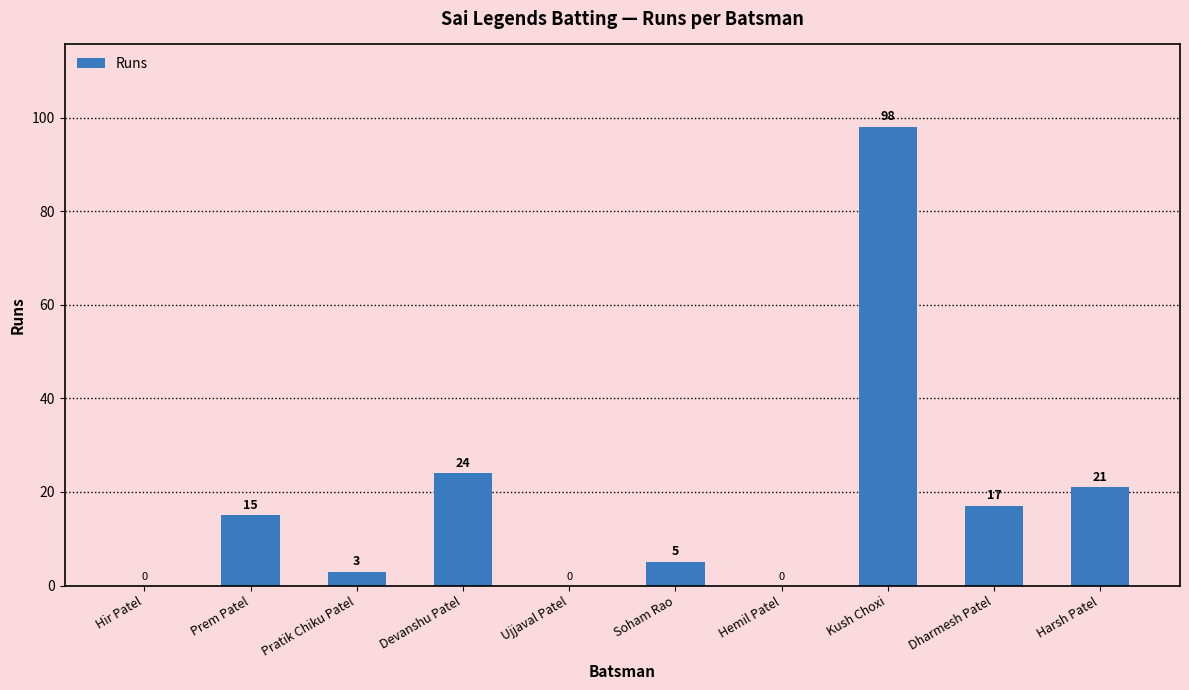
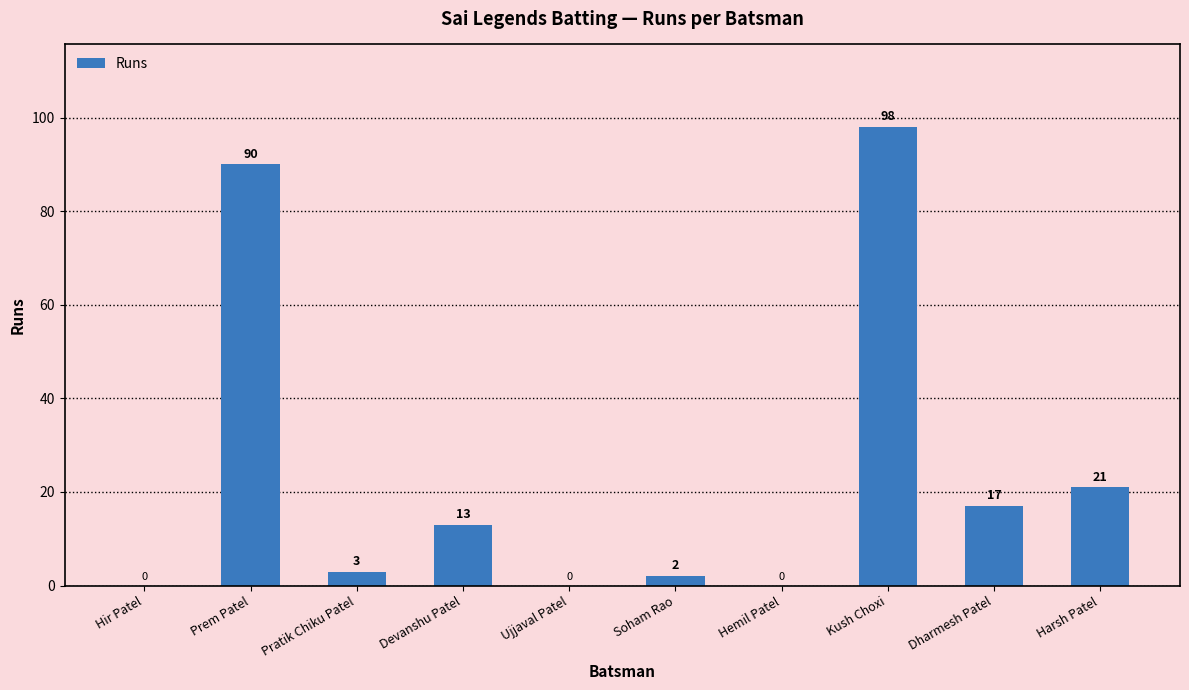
Prem Patel: 15 -> 90
Devanshu Patel: 24 -> 13
Soham Rao: 5 -> 2
